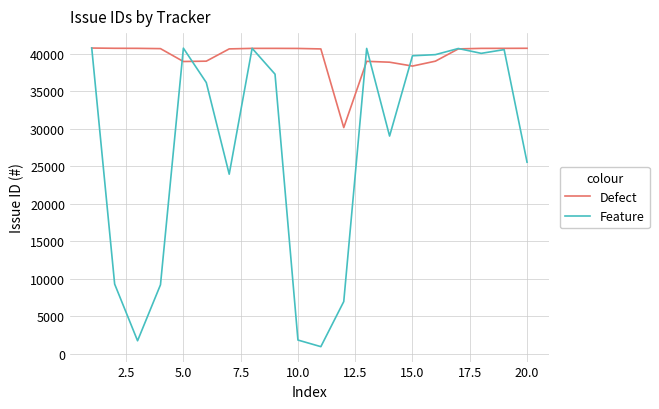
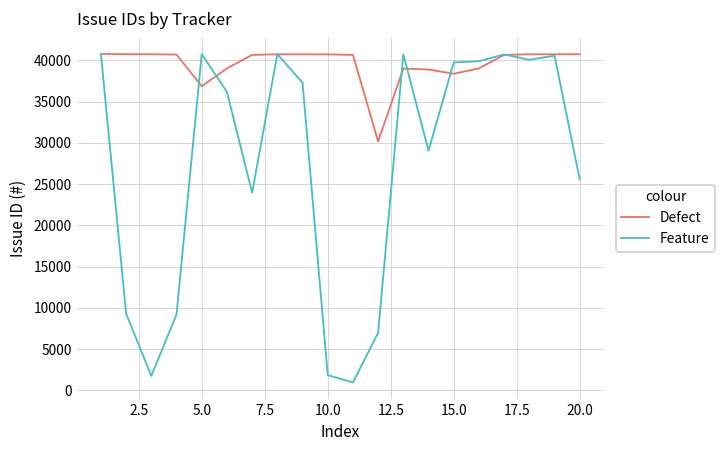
Defect, 5.0: 39000 -> 37000
